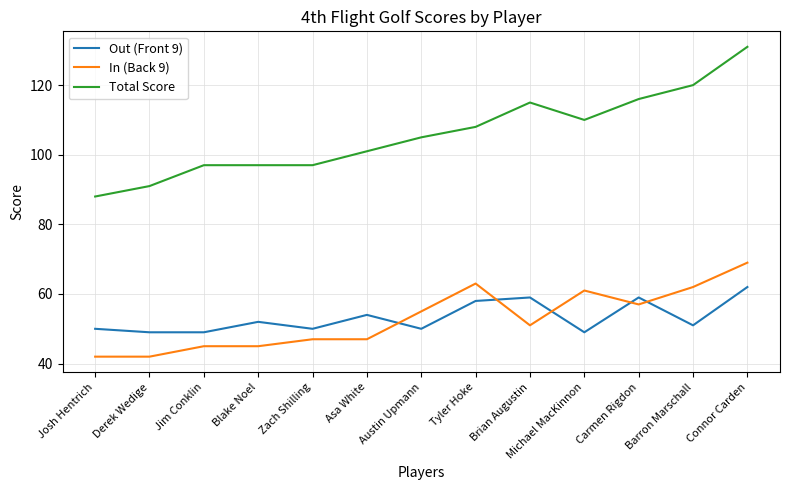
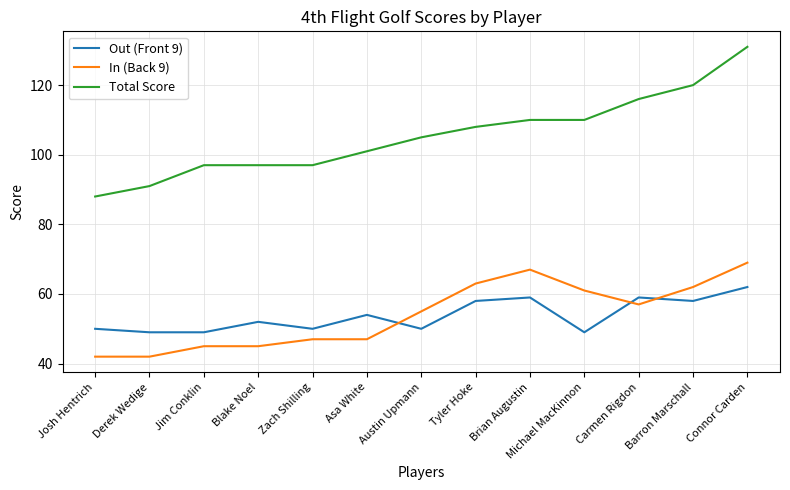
In (Back 9), Brian Augustin: 51 -> 67
Total Score, Brian Augustin: 115 -> 110
Out (Front 9), Barron Marschall: 51 -> 58
